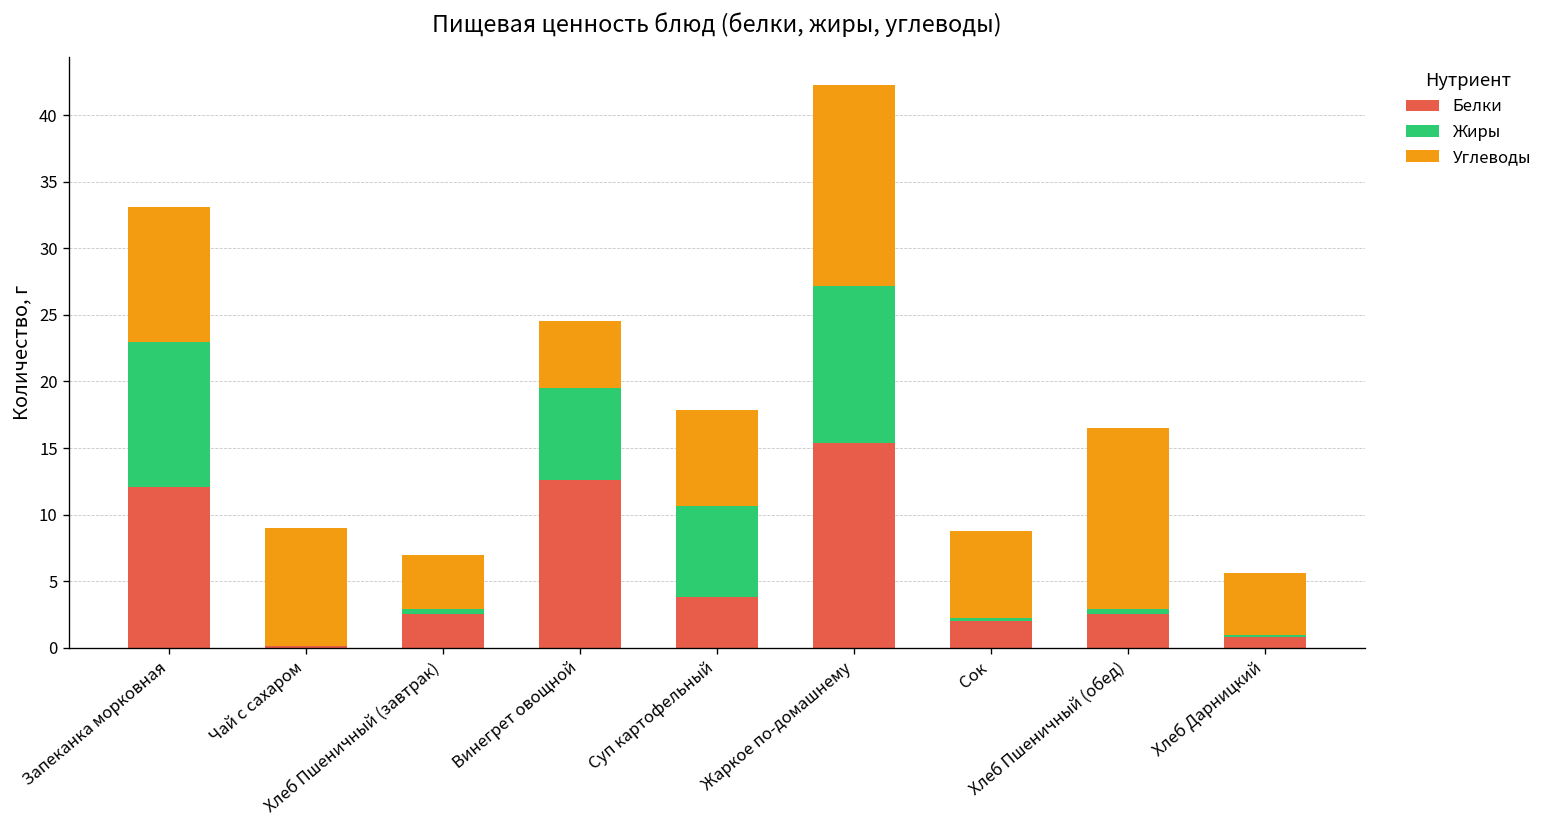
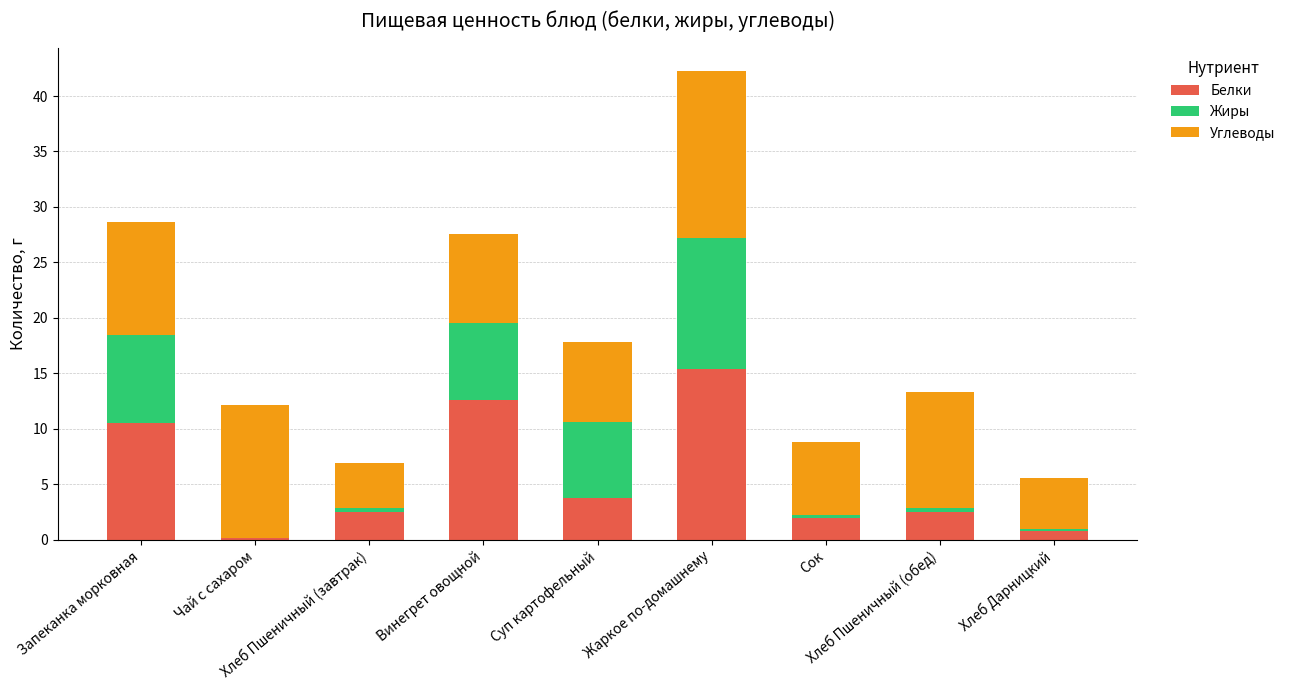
Белки, Запеканка морковная: 12.1 -> 10.5
Жиры, Запеканка морковная: 10.9 -> 8.0
Углеводы, Чай с сахаром: 8.9 -> 12.0
Углеводы, Винегрет овощной: 5.0 -> 8.0
Углеводы, Хлеб Пшеничный (обед): 13.6 -> 10.4
